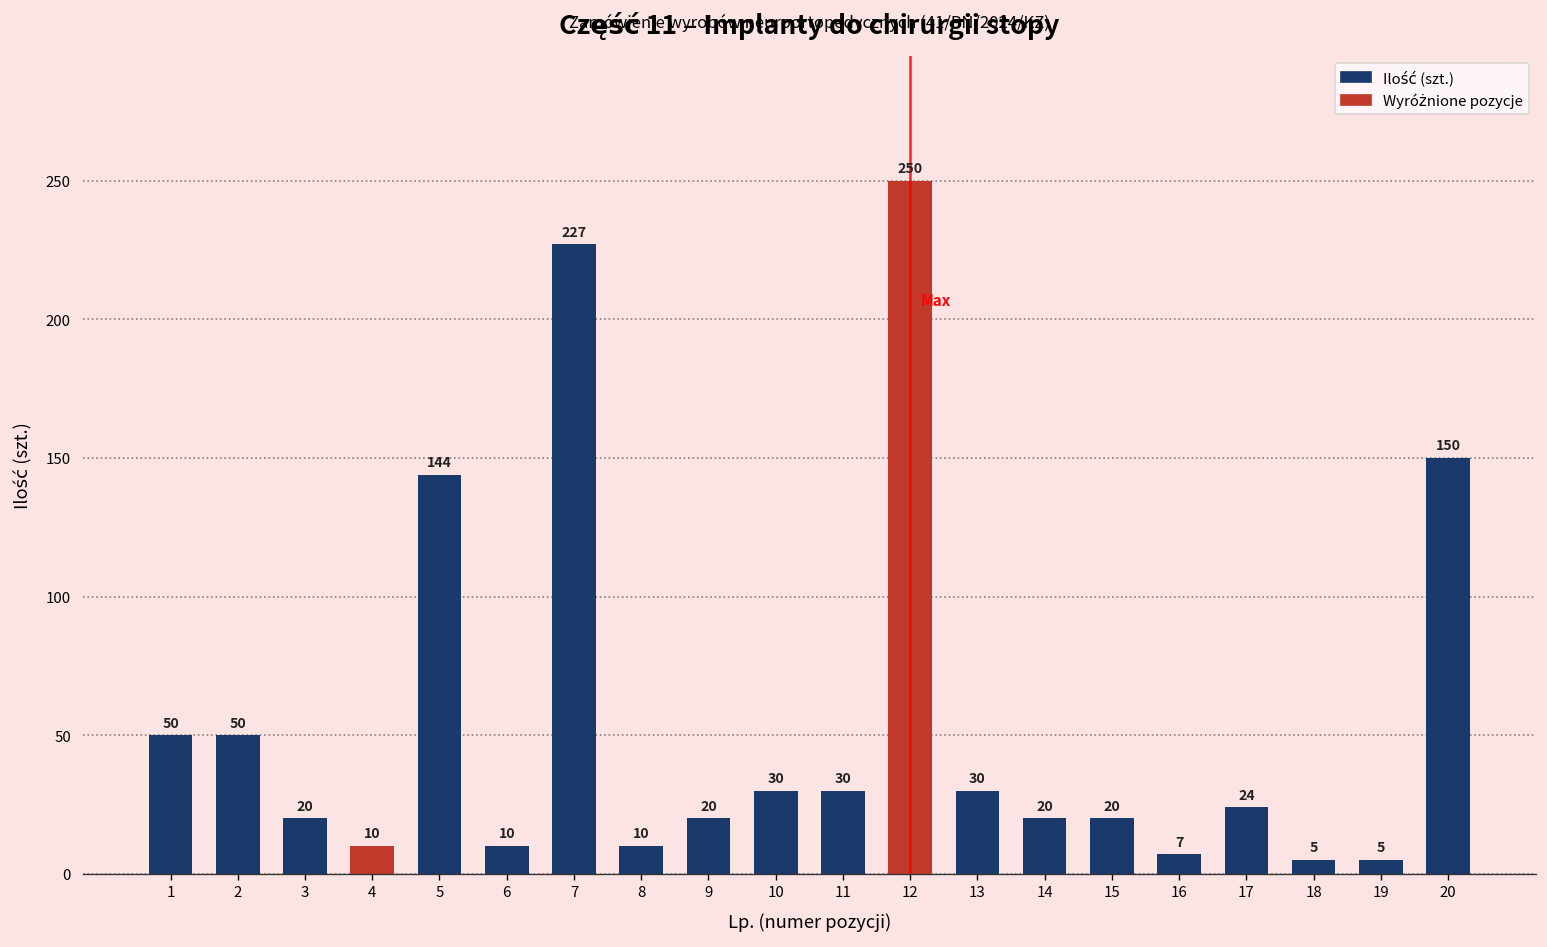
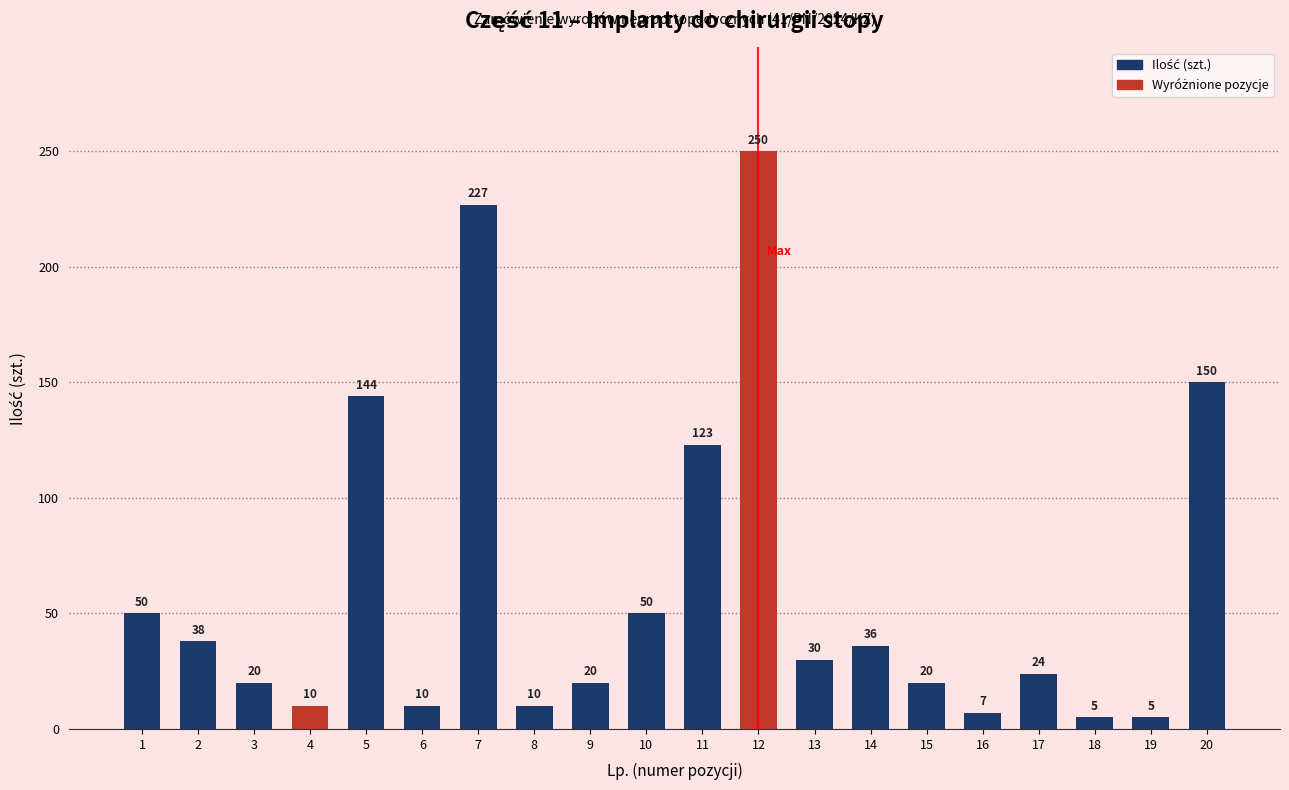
2: 50 -> 38
10: 30 -> 50
11: 30 -> 123
14: 20 -> 36
